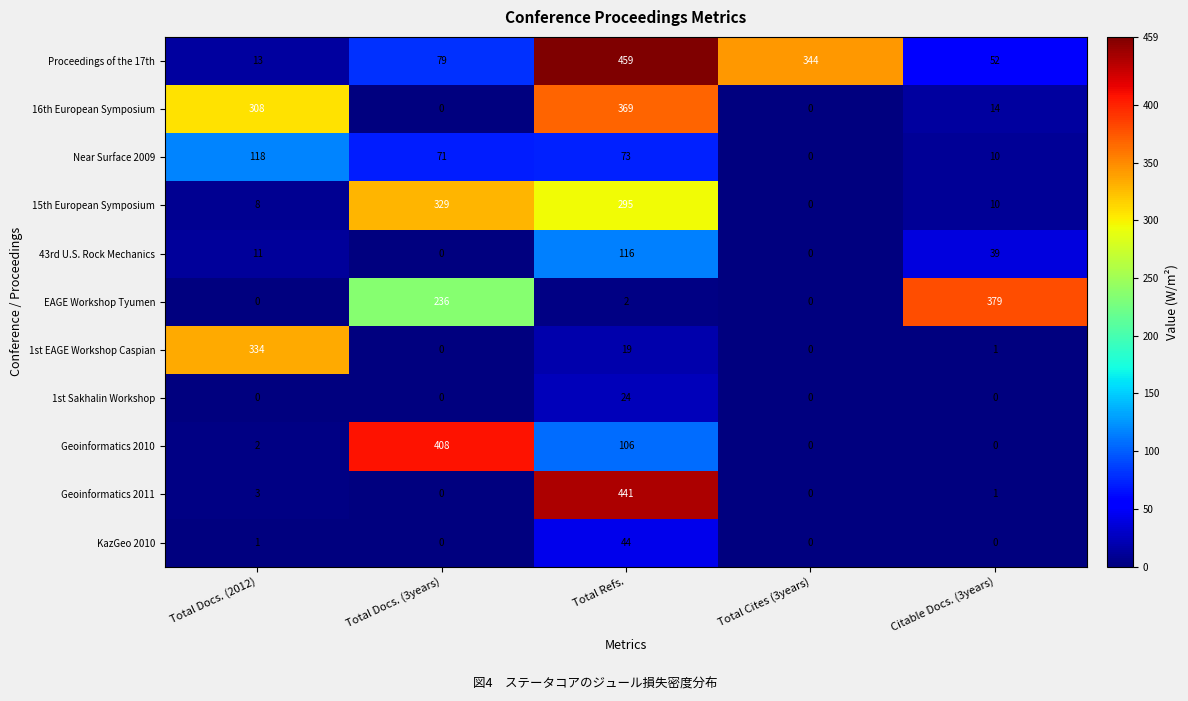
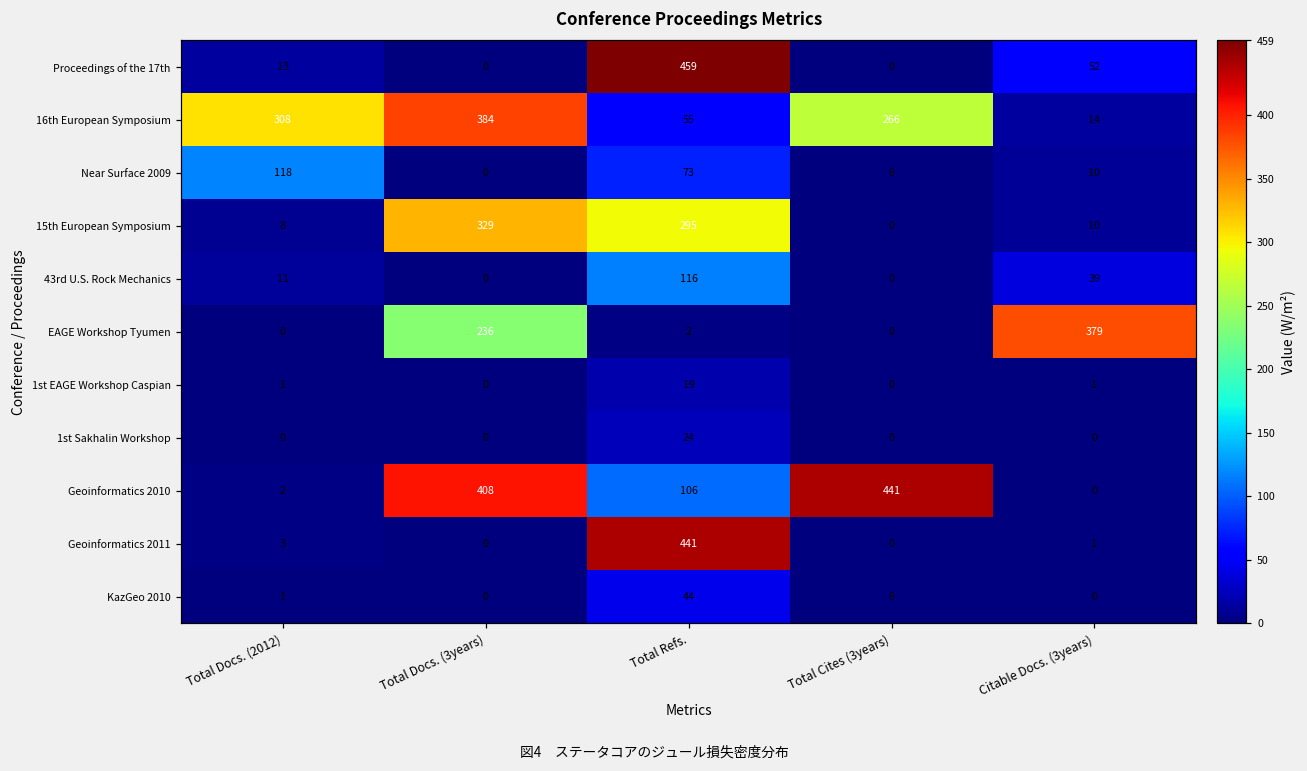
Proceedings of the 17th, Total Docs. (3years): 79 -> 0
Proceedings of the 17th, Total Cites (3years): 344 -> 0
16th European Symposium, Total Docs. (3years): 0 -> 384
16th European Symposium, Total Refs.: 369 -> 55
16th European Symposium, Total Cites (3years): 0 -> 266
Near Surface 2009, Total Docs. (3years): 71 -> 0
1st EAGE Workshop Caspian, Total Docs. (2012): 334 -> 1
Geoinformatics 2010, Total Cites (3years): 0 -> 441
